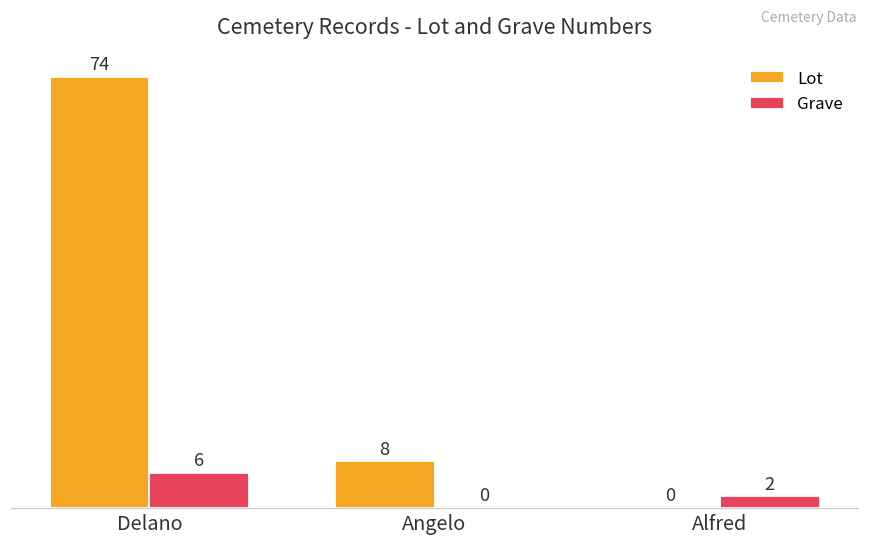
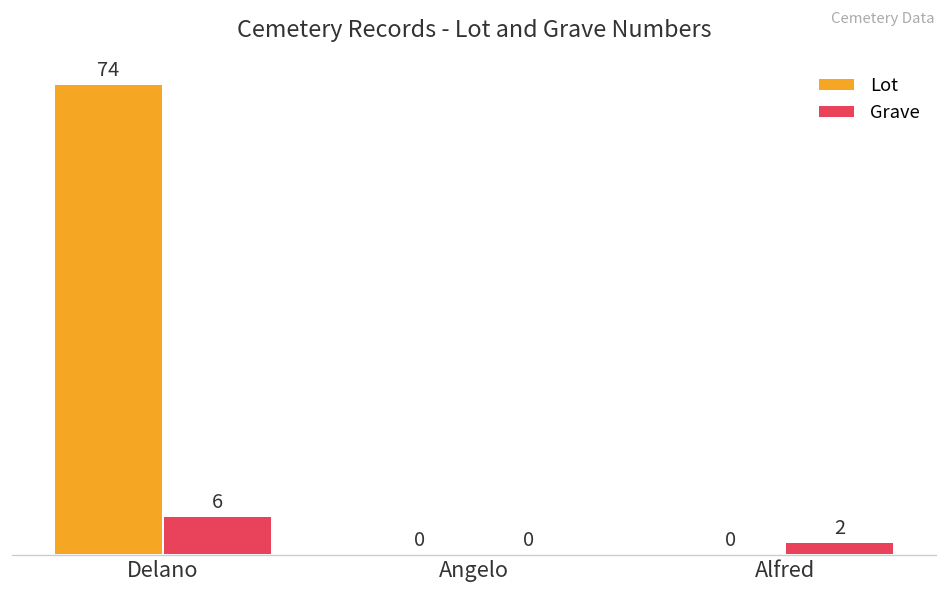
Lot, Angelo: 8 -> 0
